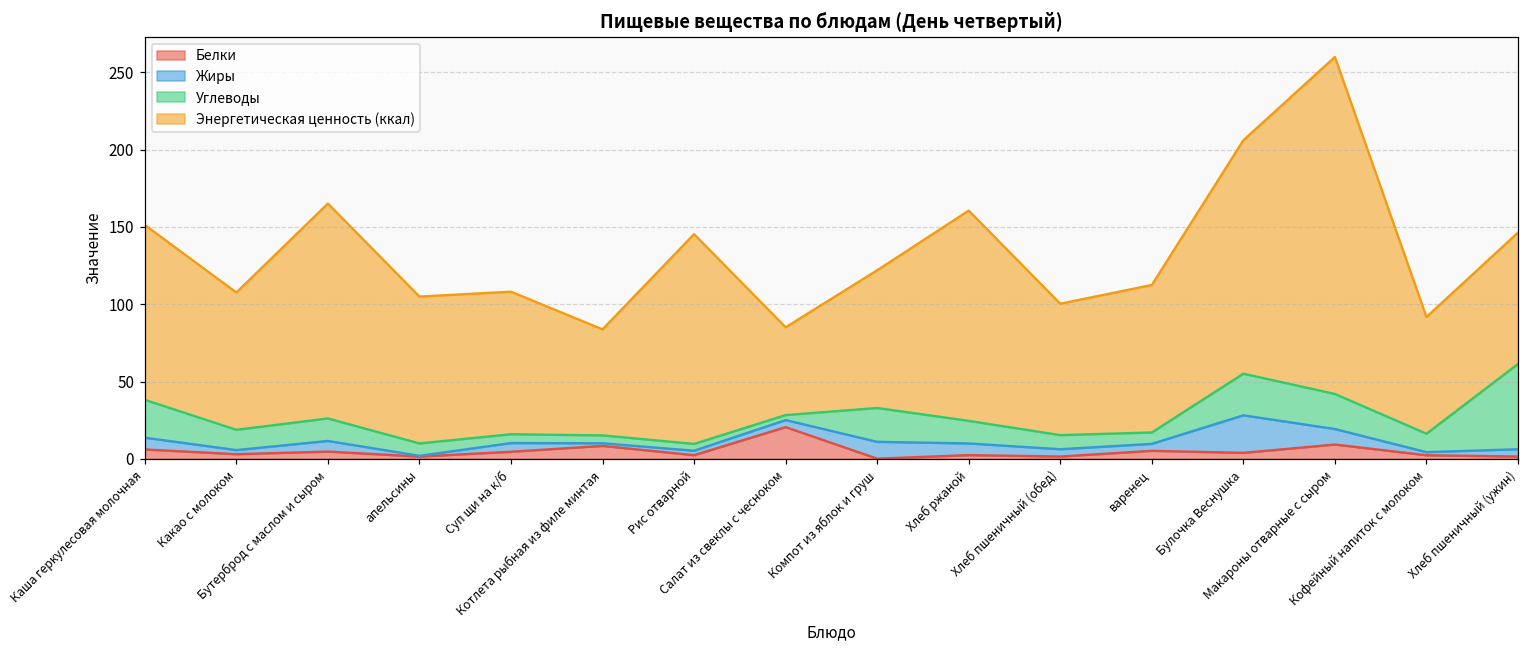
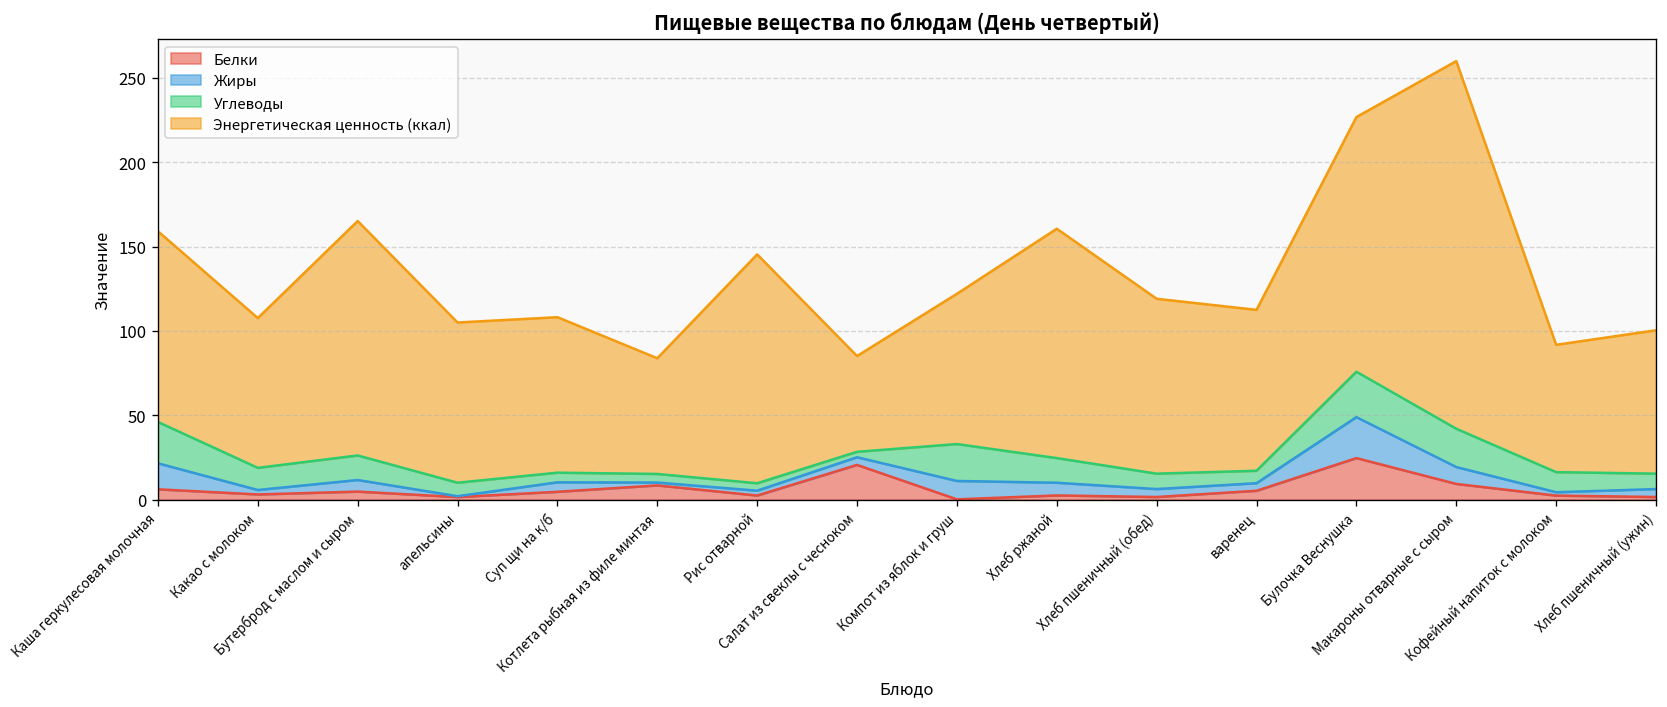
Жиры, Каша геркулесовая молочная: 8 -> 15
Энергетическая ценность (ккал), Хлеб пшеничный (обед): 85 -> 104
Белки, Булочка Веснушка: 4 -> 25
Углеводы, Хлеб пшеничный (ужин): 55 -> 9
